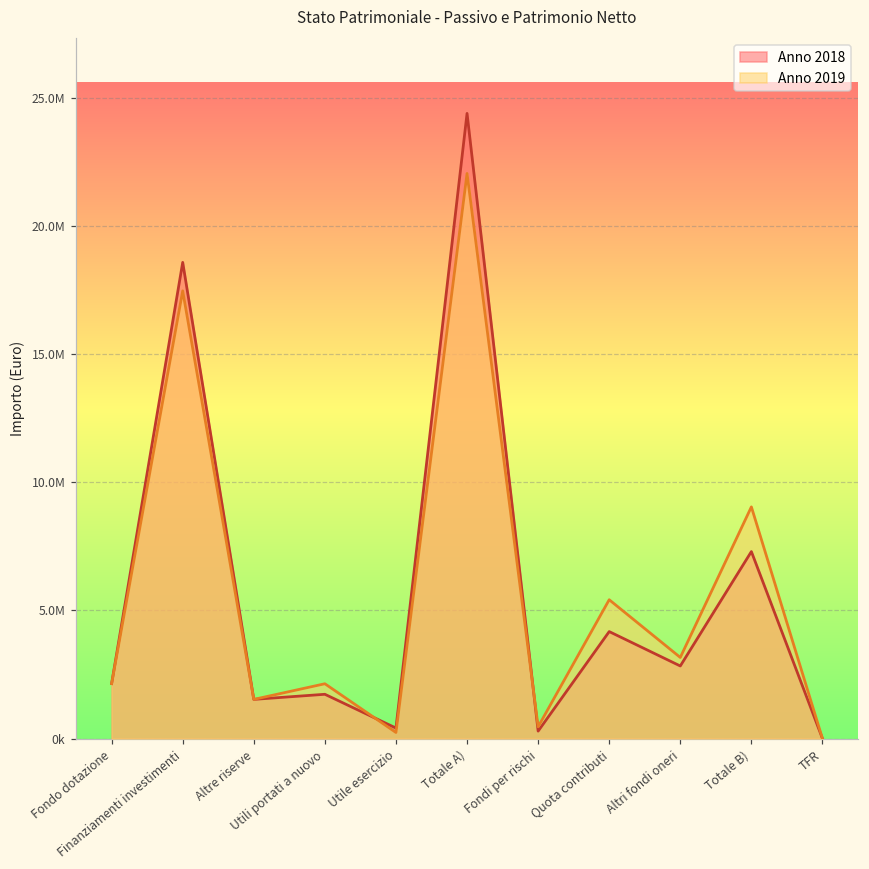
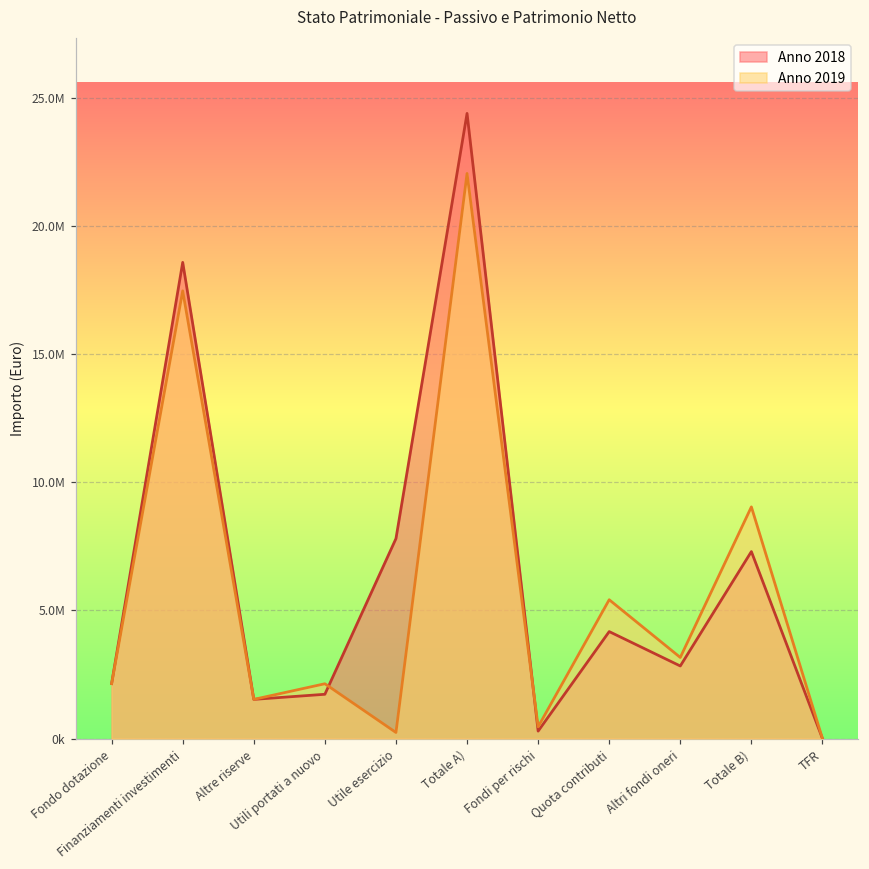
Anno 2018, Utile esercizio: 400000 -> 7800000
